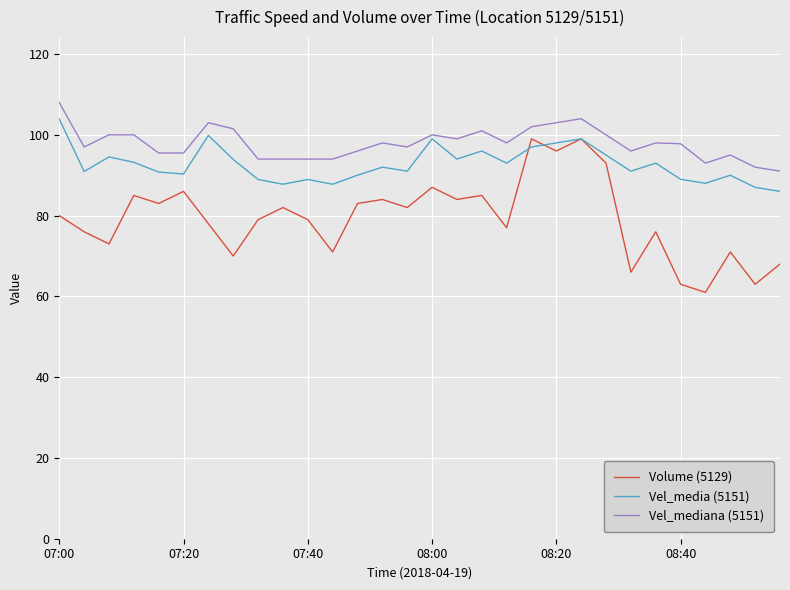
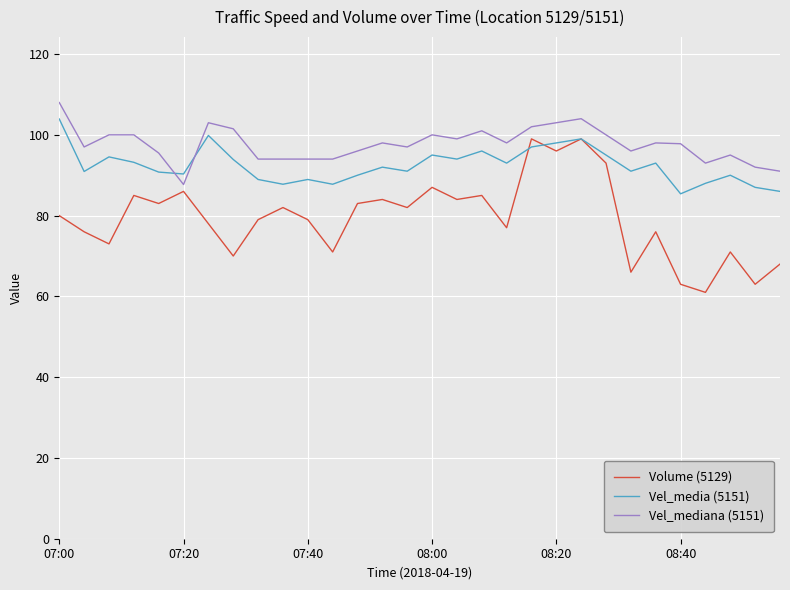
Vel_mediana (5151), 07:20: 96 -> 88
Vel_media (5151), 08:00: 99 -> 95
Vel_media (5151), 08:40: 89 -> 85
